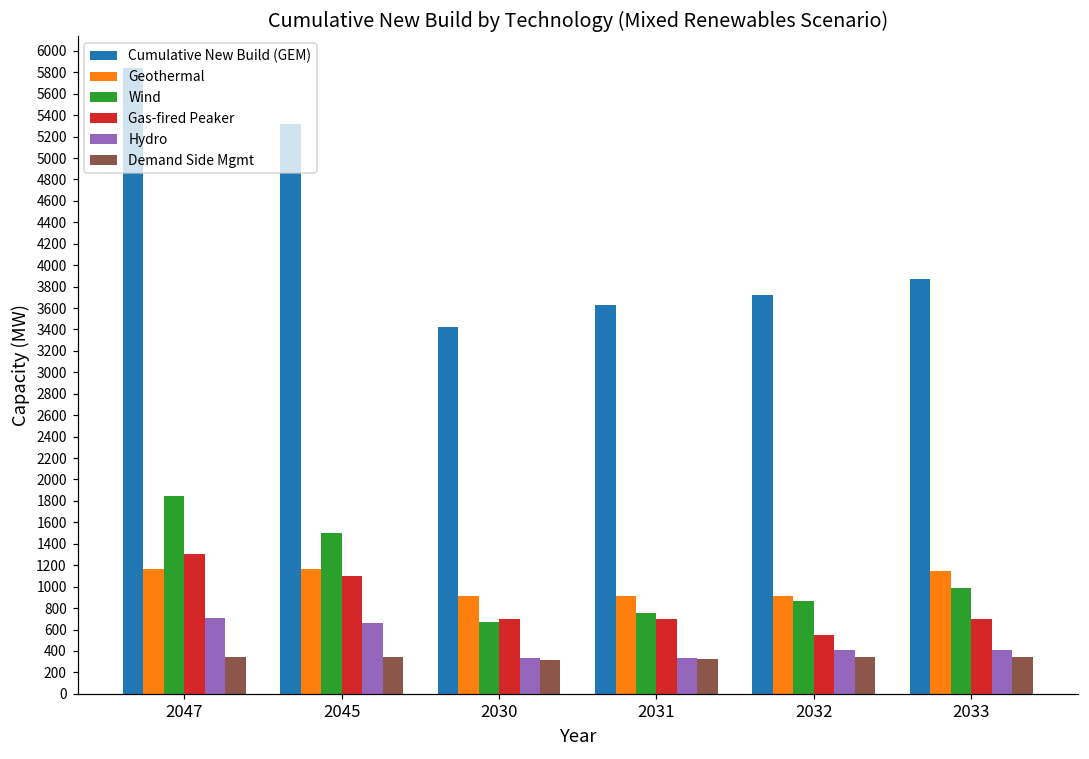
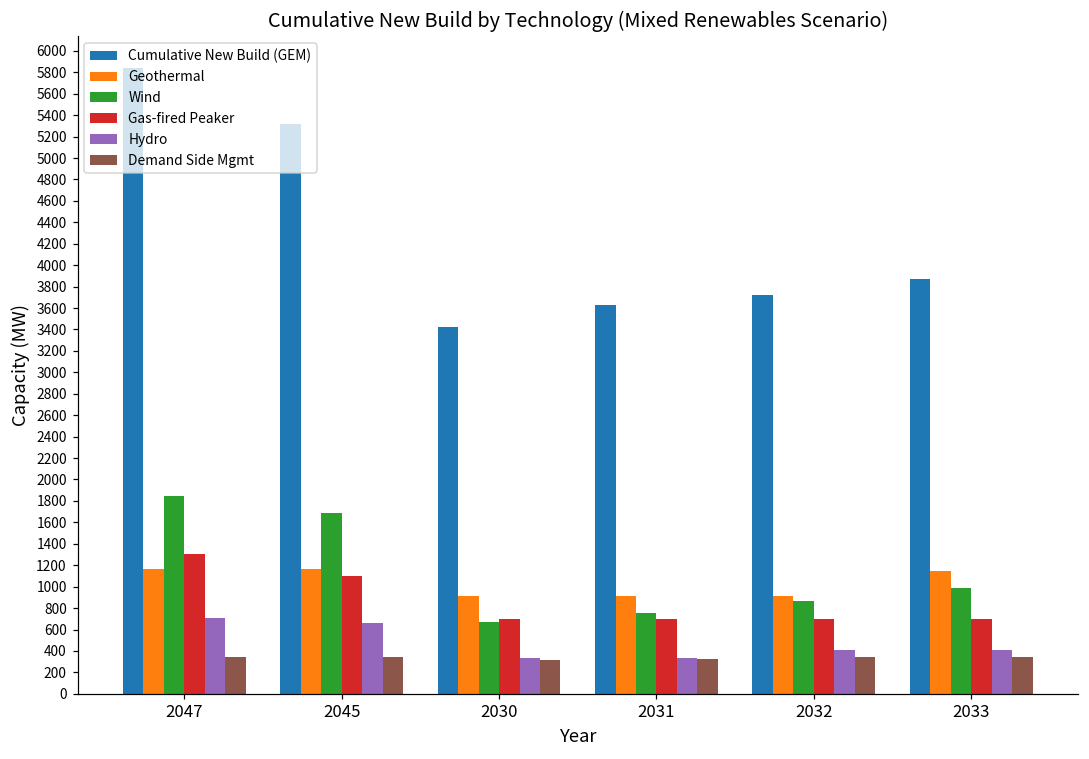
Wind, 2045: 1500 -> 1700
Gas-fired Peaker, 2032: 500 -> 700
